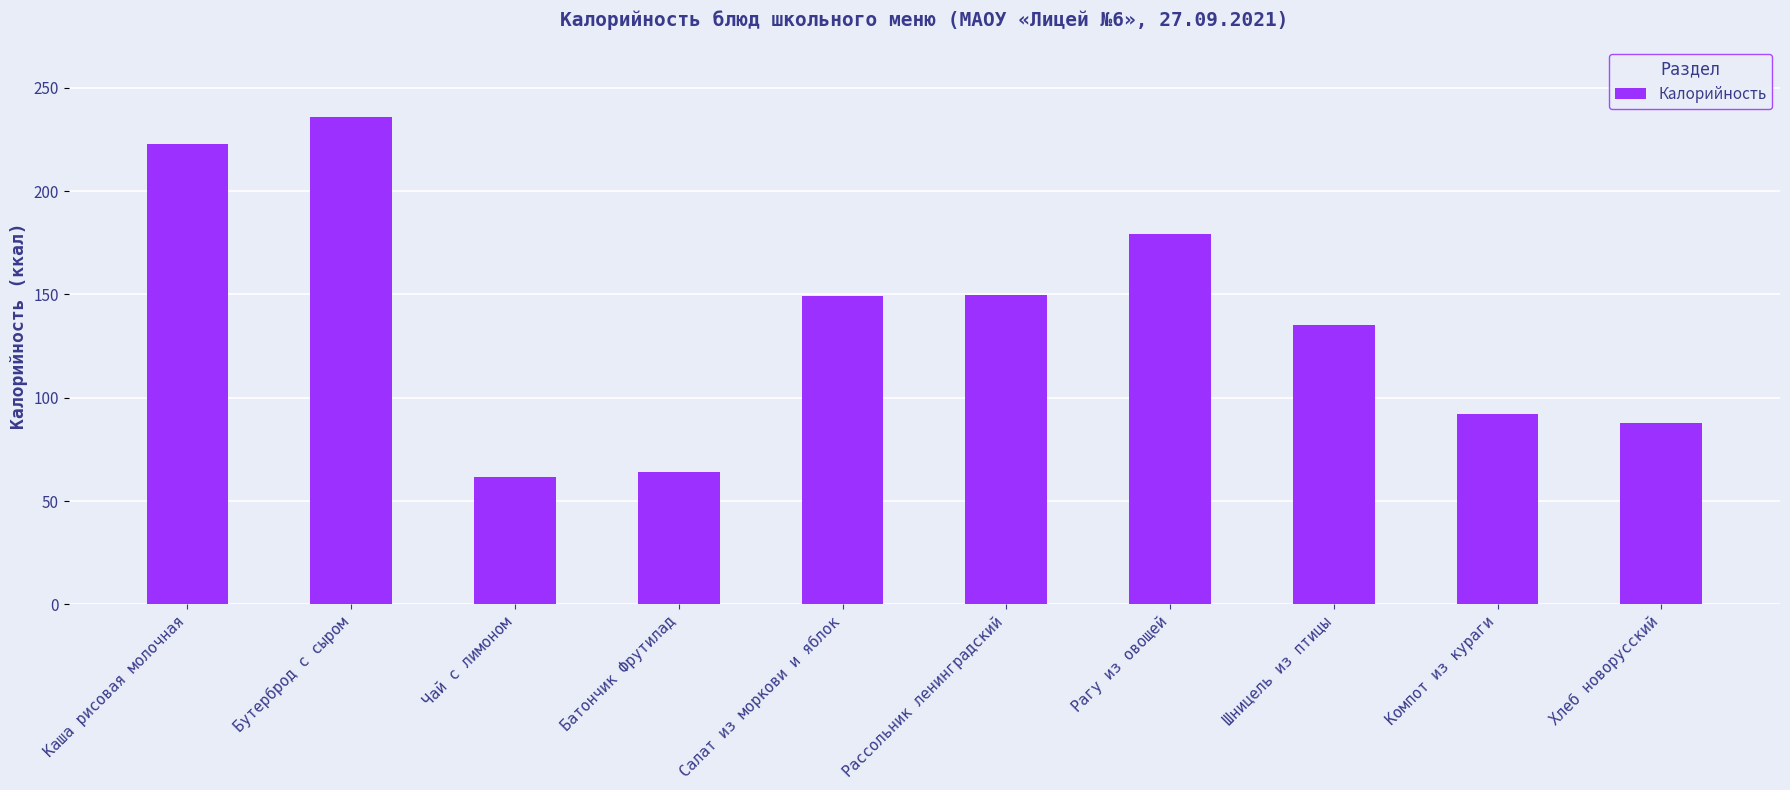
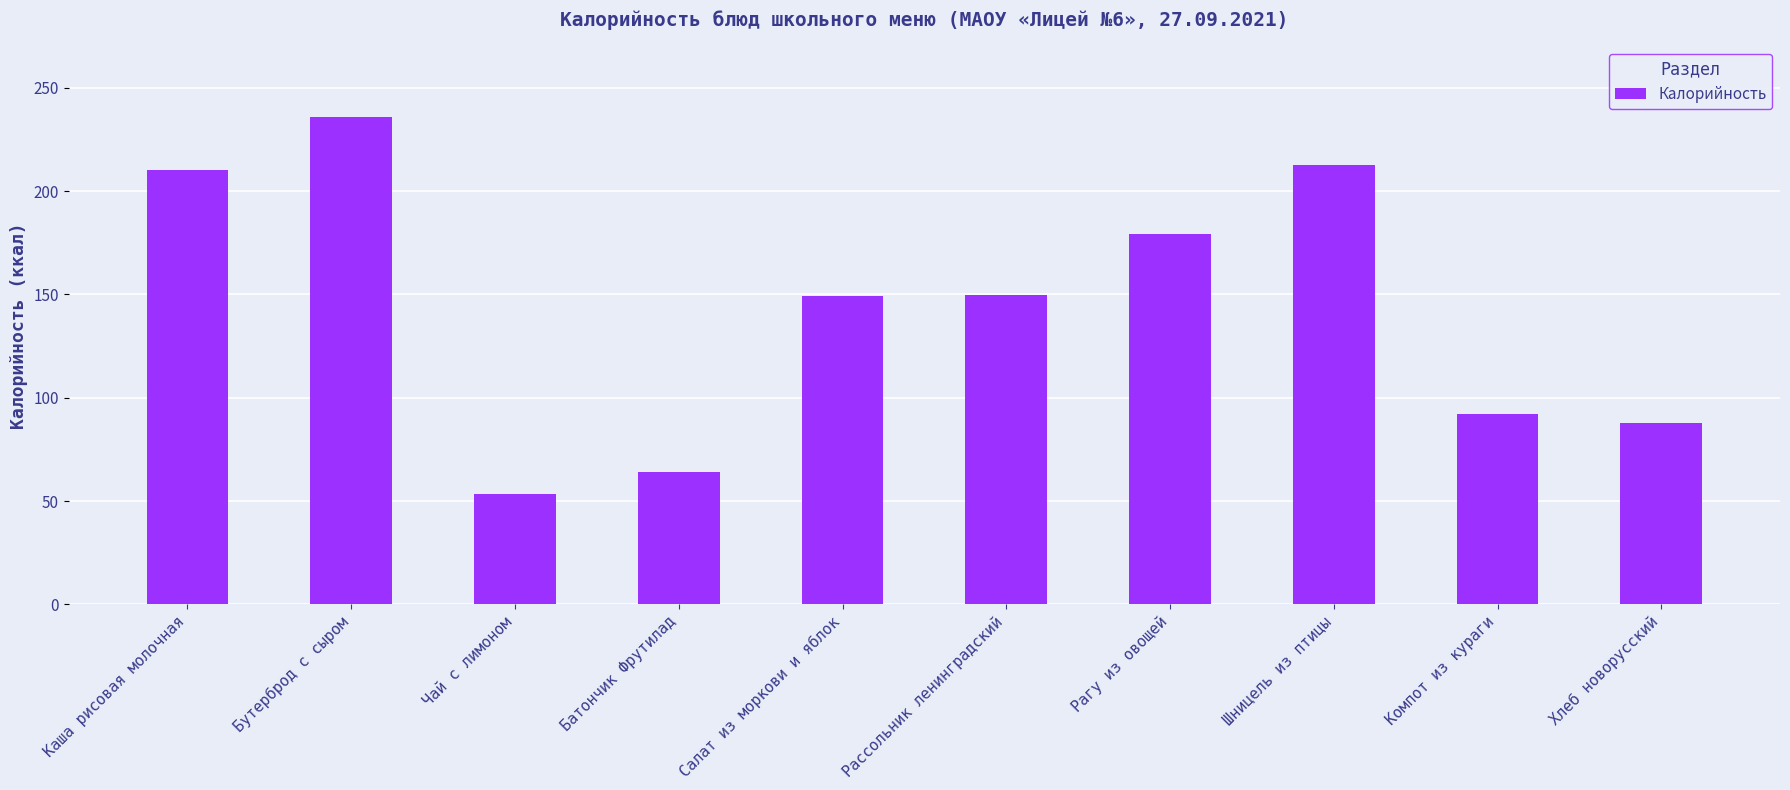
Каша рисовая молочная: 223 -> 210
Чай с лимоном: 62 -> 53
Шницель из птицы: 135 -> 213
